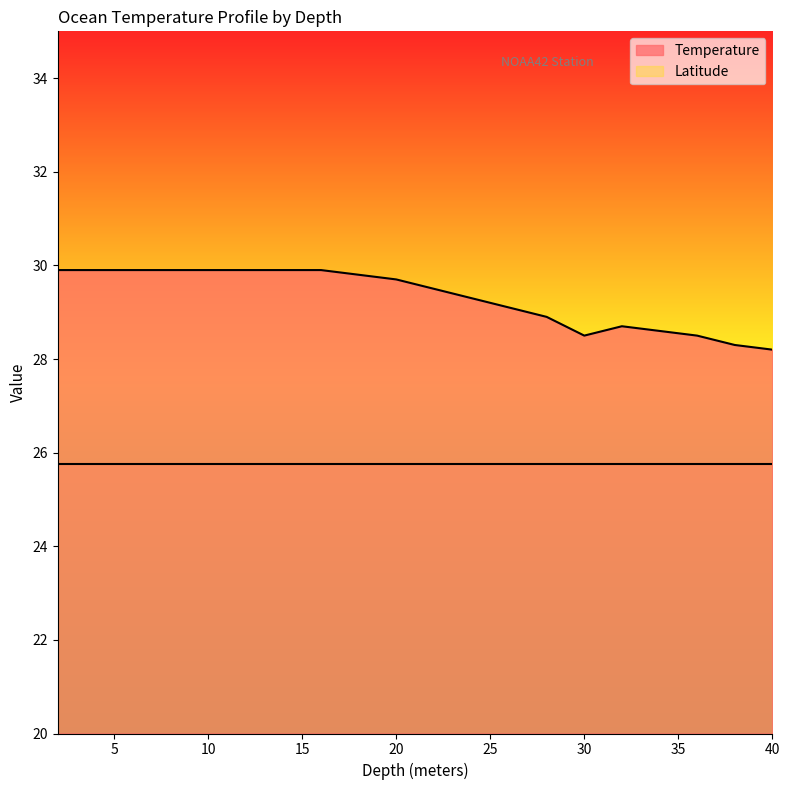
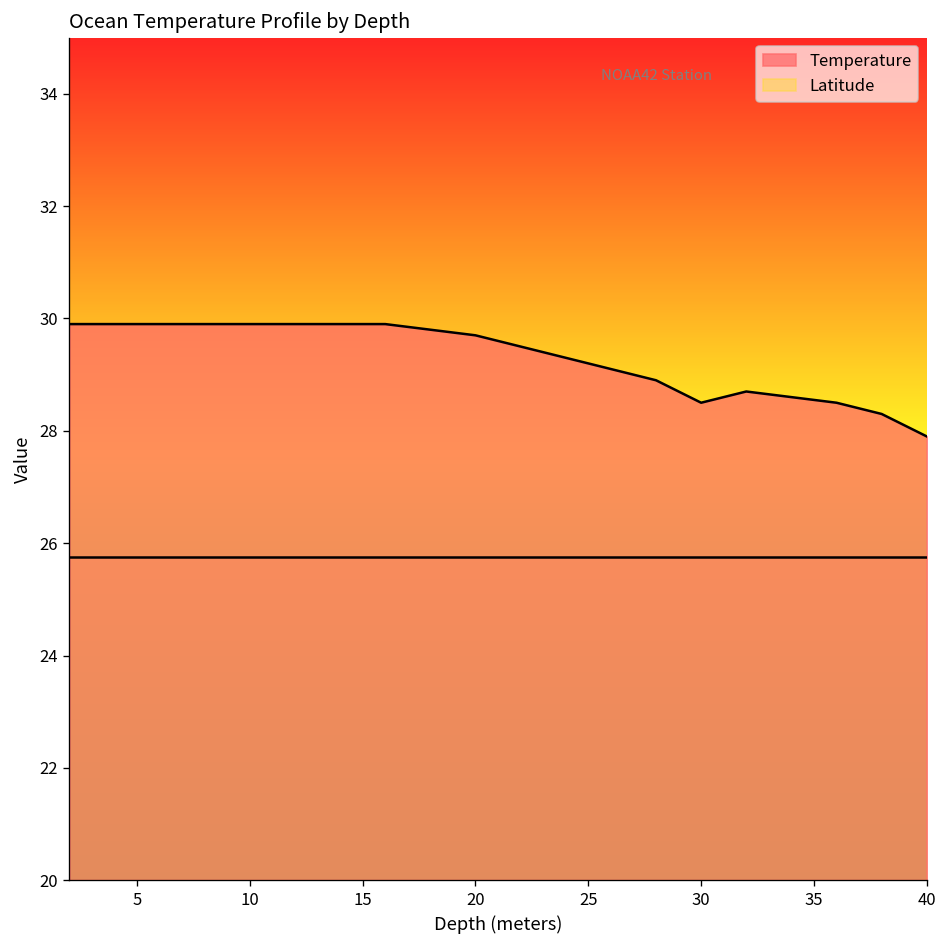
Temperature, 40: 28.2 -> 27.9
